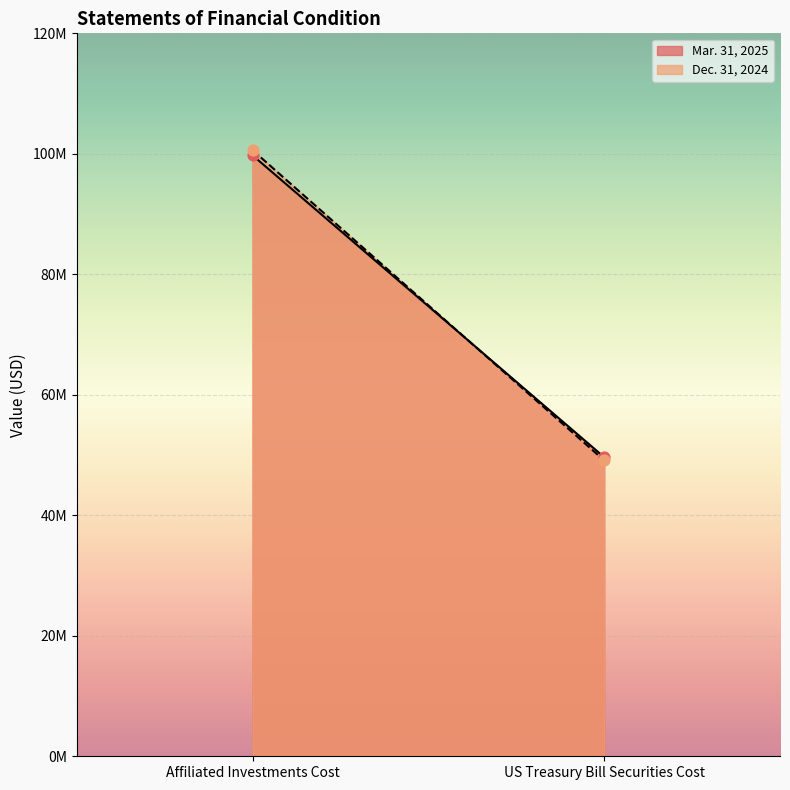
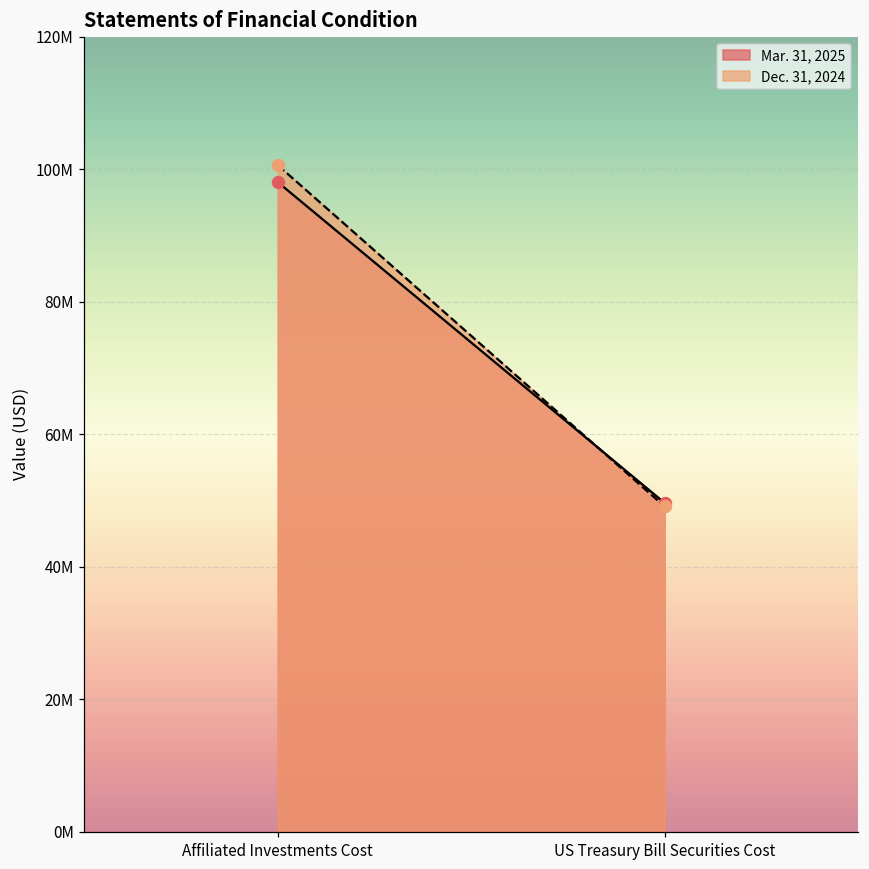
Mar. 31, 2025, Affiliated Investments Cost: 100000000 -> 98000000
